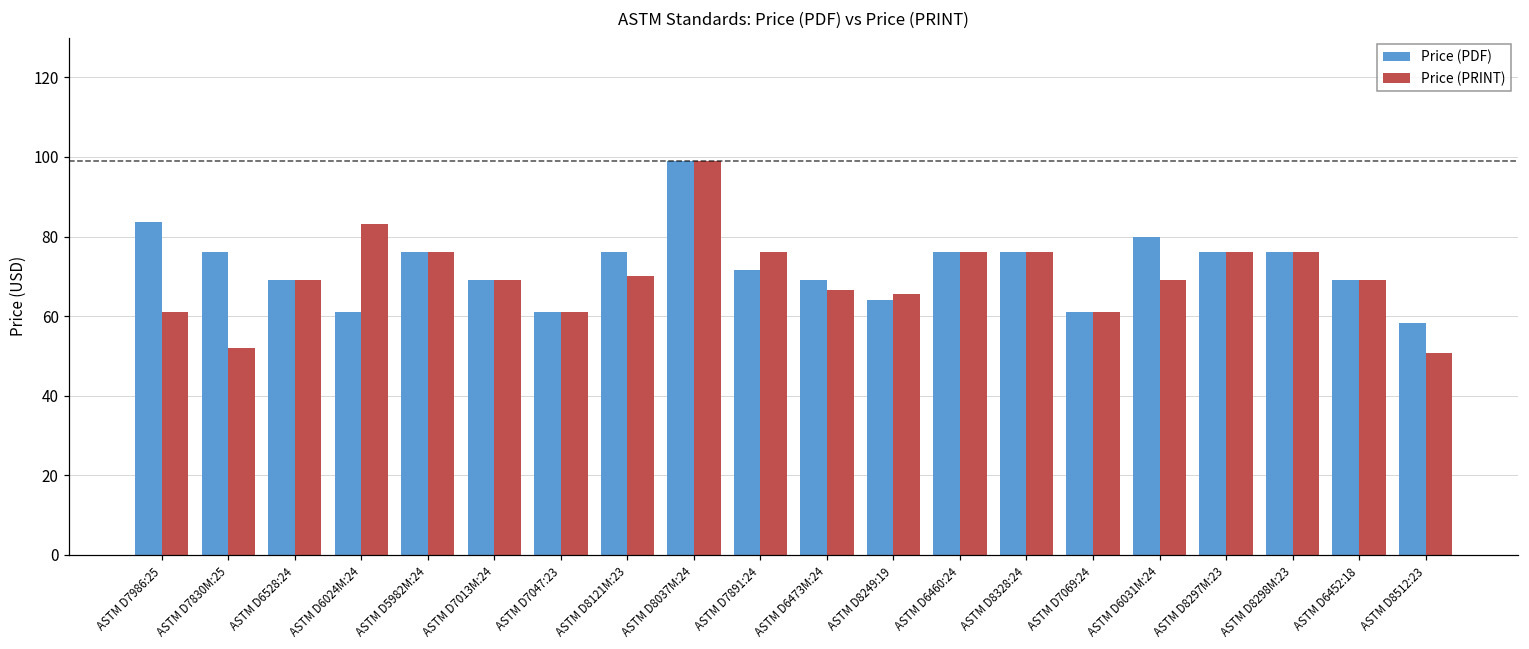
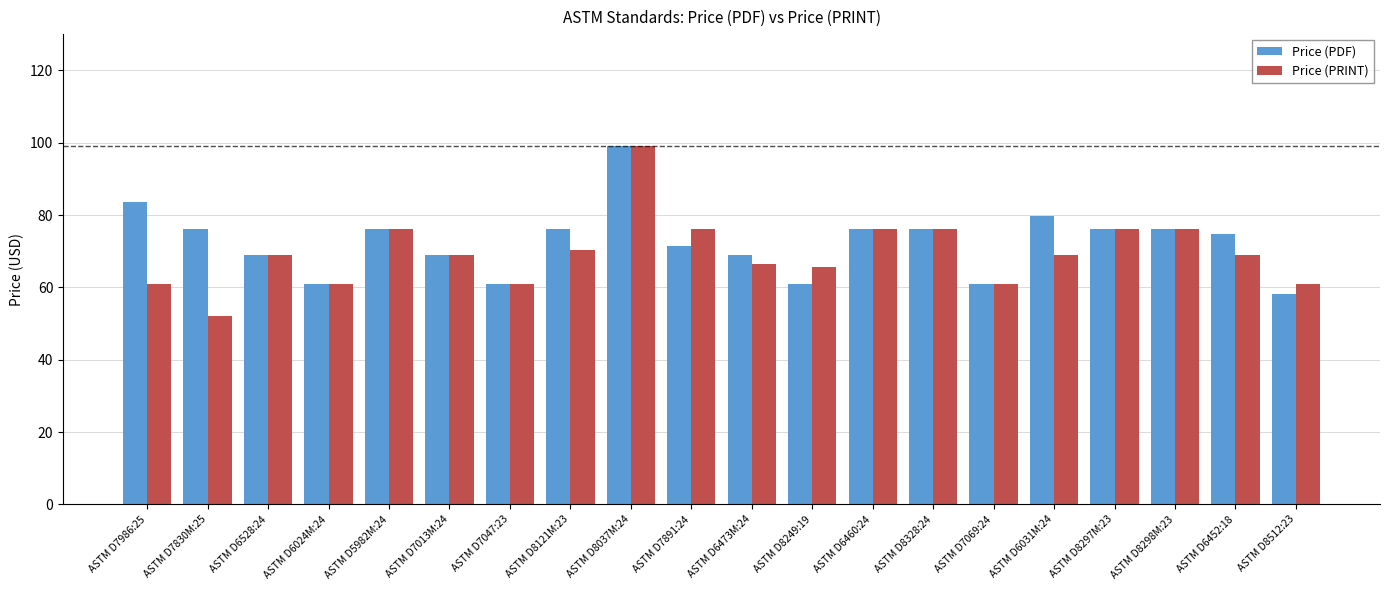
Price (PRINT), ASTM D6024M:24: 83 -> 61
Price (PDF), ASTM D8249:19: 64 -> 61
Price (PDF), ASTM D6452:18: 69 -> 75
Price (PRINT), ASTM D8512:23: 51 -> 61
